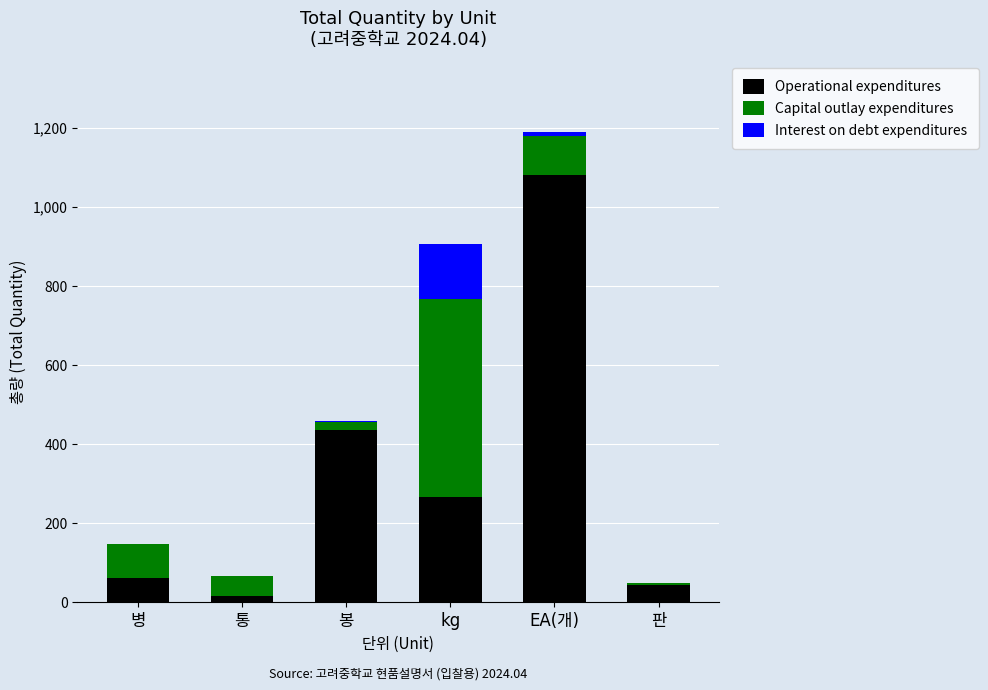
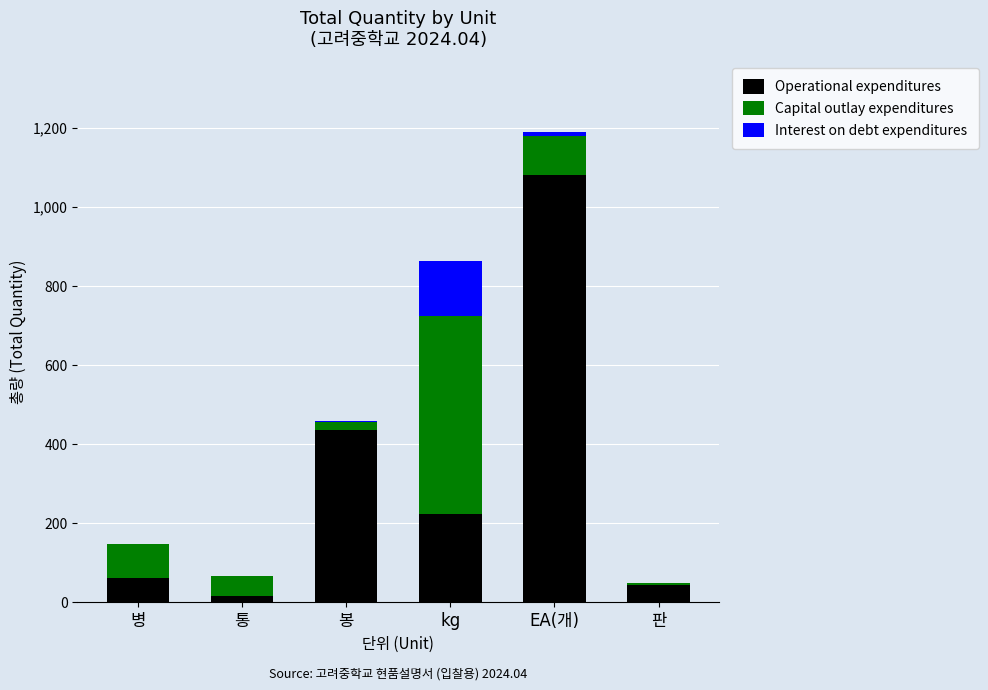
Operational expenditures, kg: 270 -> 220
